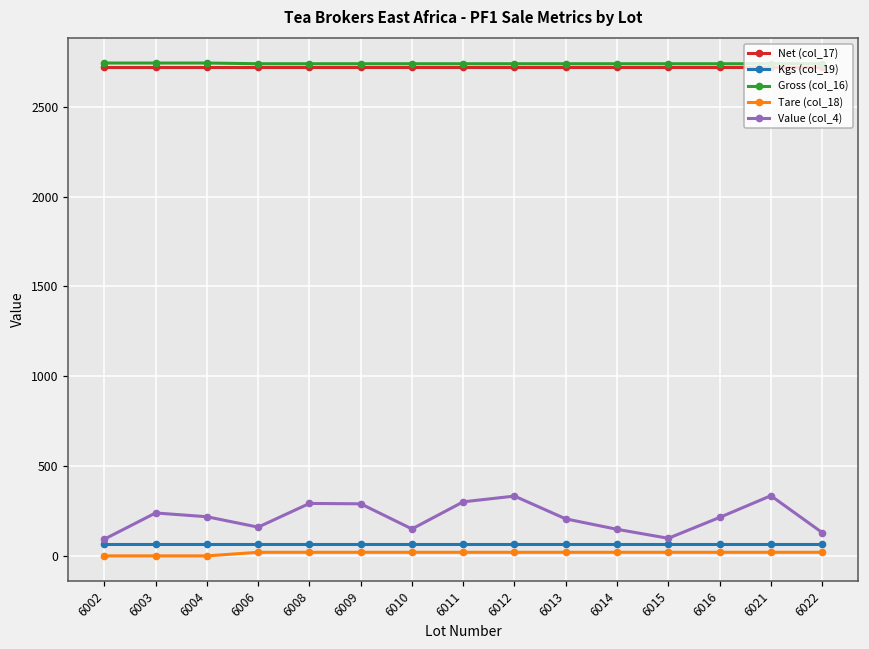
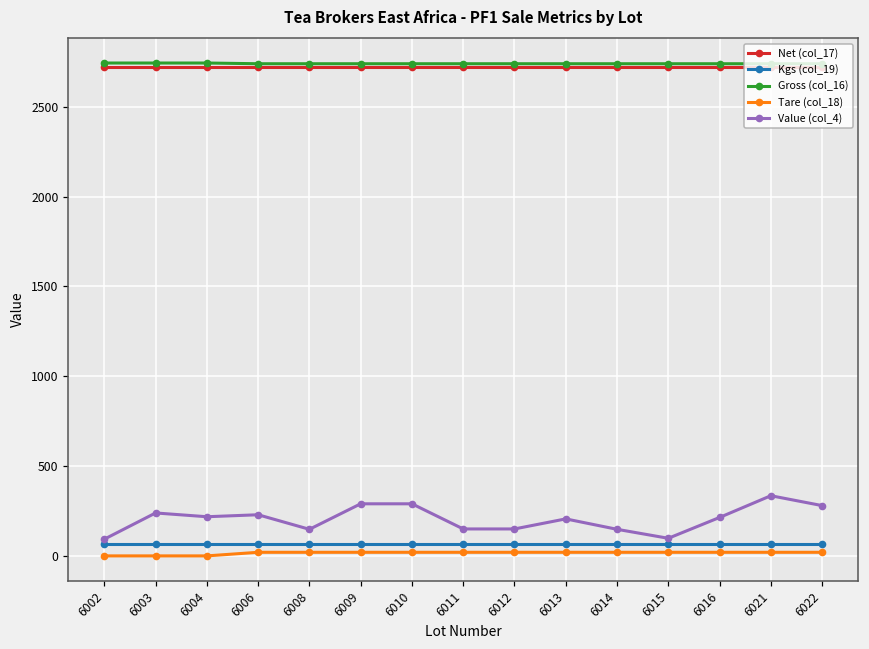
Value (col_4), 6006: 160 -> 230
Value (col_4), 6008: 290 -> 150
Value (col_4), 6010: 150 -> 290
Value (col_4), 6011: 300 -> 150
Value (col_4), 6012: 330 -> 150
Value (col_4), 6022: 130 -> 280
